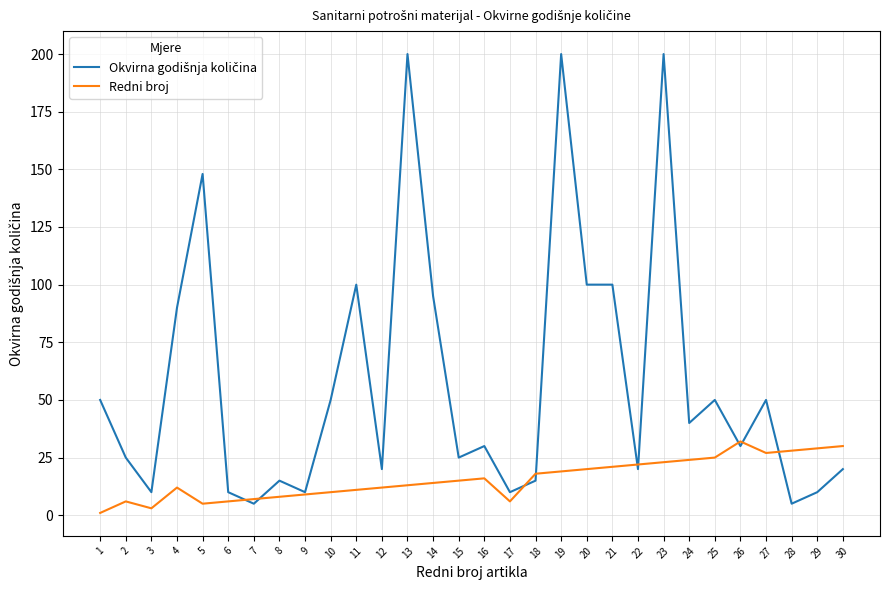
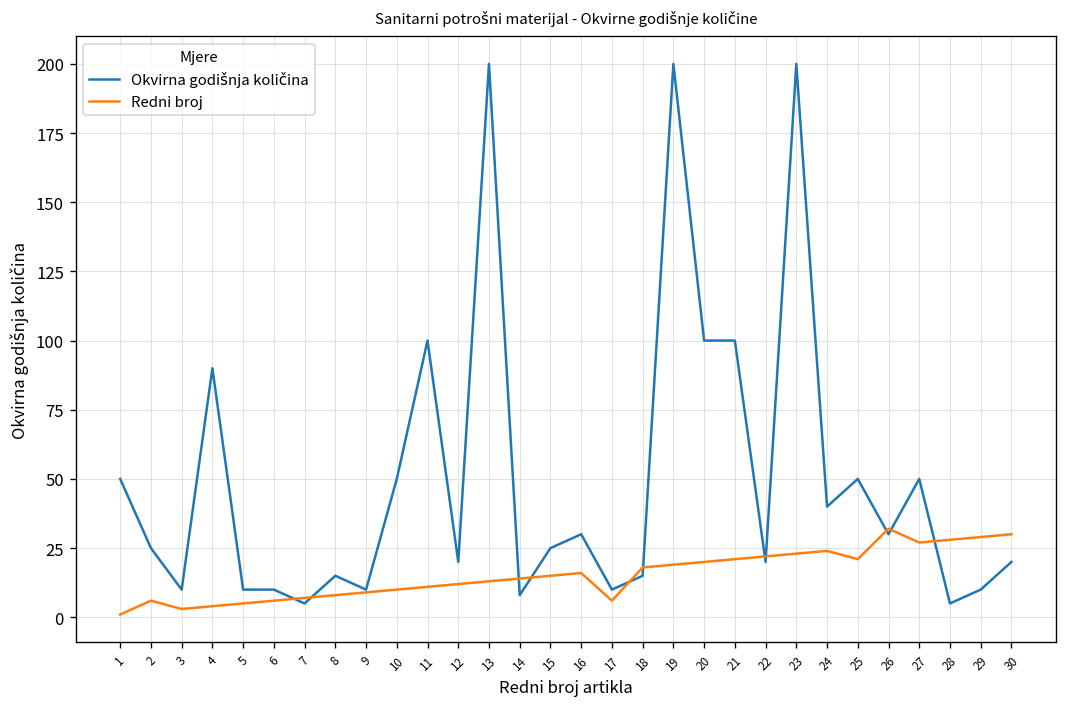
Redni broj, 4: 12 -> 4
Okvirna godišnja količina, 5: 148 -> 10
Okvirna godišnja količina, 14: 95 -> 8
Redni broj, 25: 25 -> 21
